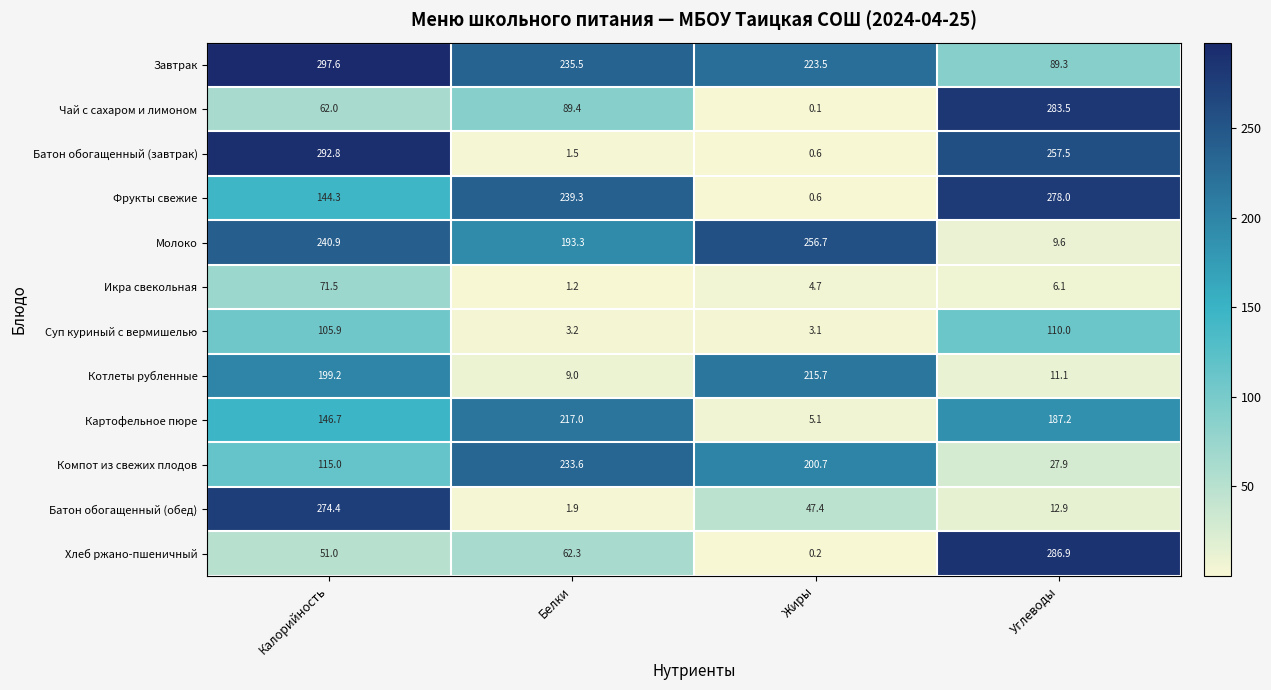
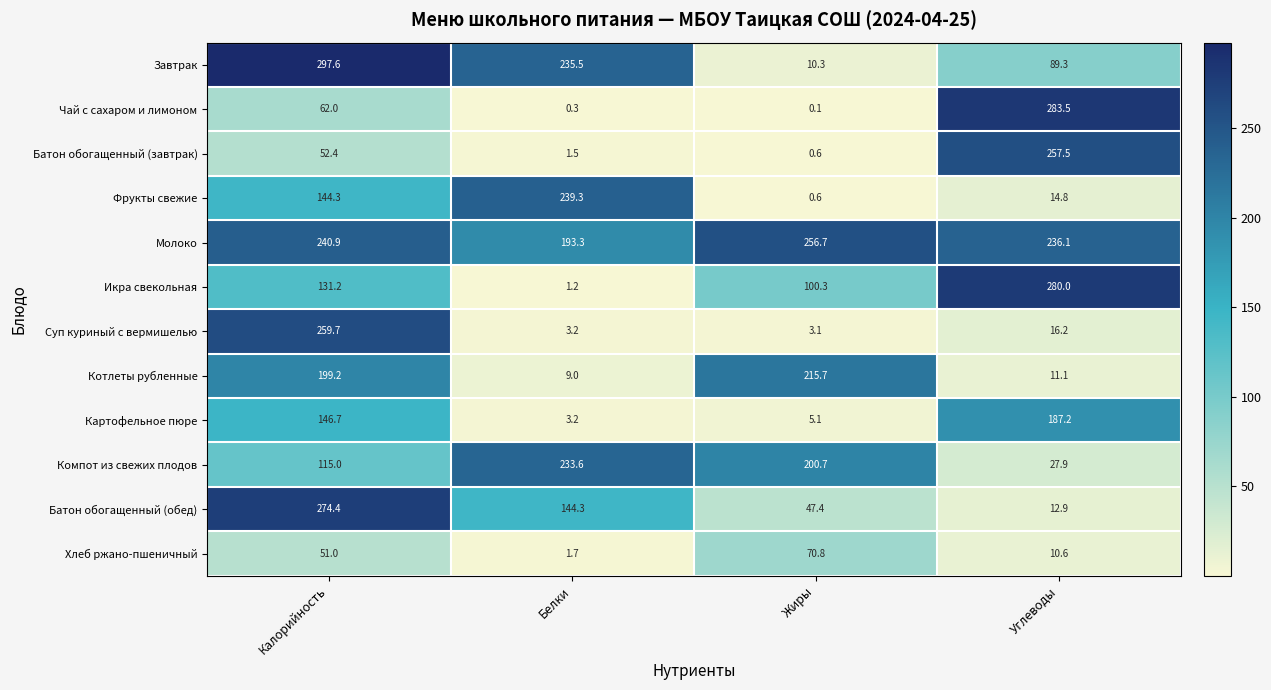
Завтрак, Жиры: 223.5 -> 10.3
Чай с сахаром и лимоном, Белки: 89.4 -> 0.3
Батон обогащенный (завтрак), Калорийность: 292.8 -> 52.4
Фрукты свежие, Углеводы: 278.0 -> 14.8
Молоко, Углеводы: 9.6 -> 236.1
Икра свекольная, Калорийность: 71.5 -> 131.2
Икра свекольная, Жиры: 4.7 -> 100.3
Икра свекольная, Углеводы: 6.1 -> 280.0
Суп куриный с вермишелью, Калорийность: 105.9 -> 259.7
Суп куриный с вермишелью, Углеводы: 110.0 -> 16.2
Картофельное пюре, Белки: 217.0 -> 3.2
Батон обогащенный (обед), Белки: 1.9 -> 144.3
Хлеб ржано-пшеничный, Белки: 62.3 -> 1.7
Хлеб ржано-пшеничный, Жиры: 0.2 -> 70.8
Хлеб ржано-пшеничный, Углеводы: 286.9 -> 10.6
